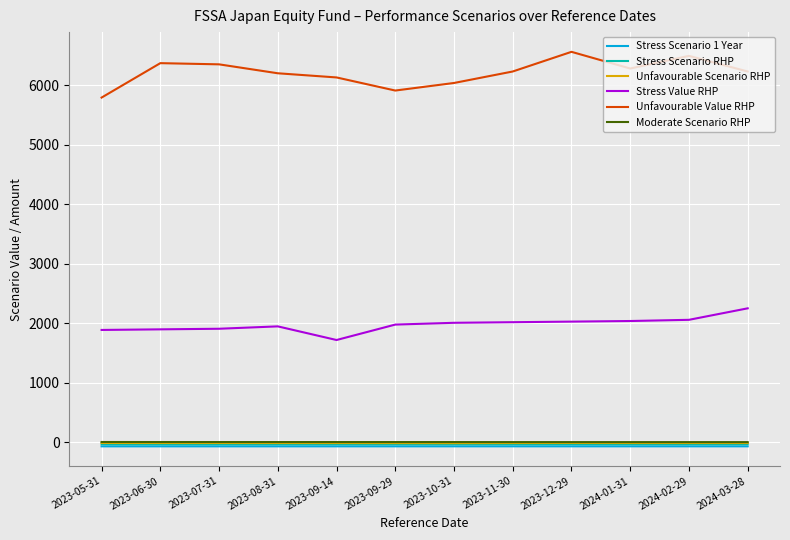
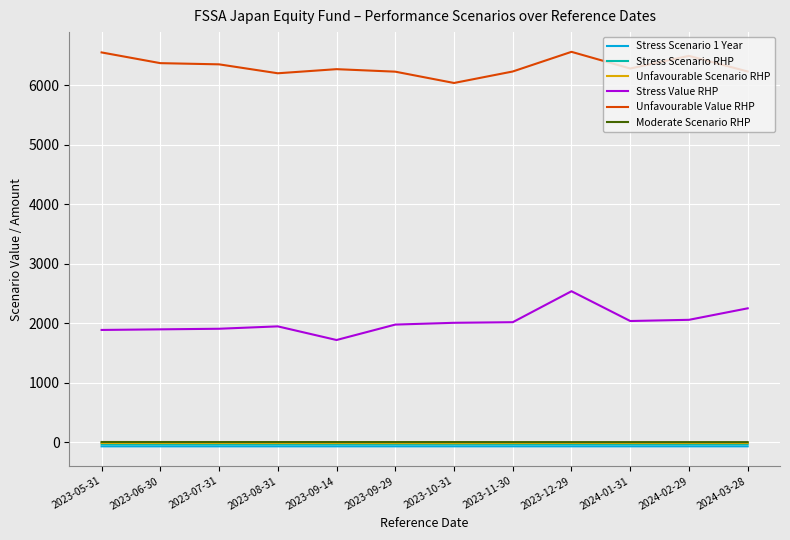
Unfavourable Value RHP, 2023-05-31: 5800 -> 6600
Unfavourable Value RHP, 2023-09-14: 6100 -> 6300
Unfavourable Value RHP, 2023-09-29: 5900 -> 6200
Stress Value RHP, 2023-12-29: 2000 -> 2500
